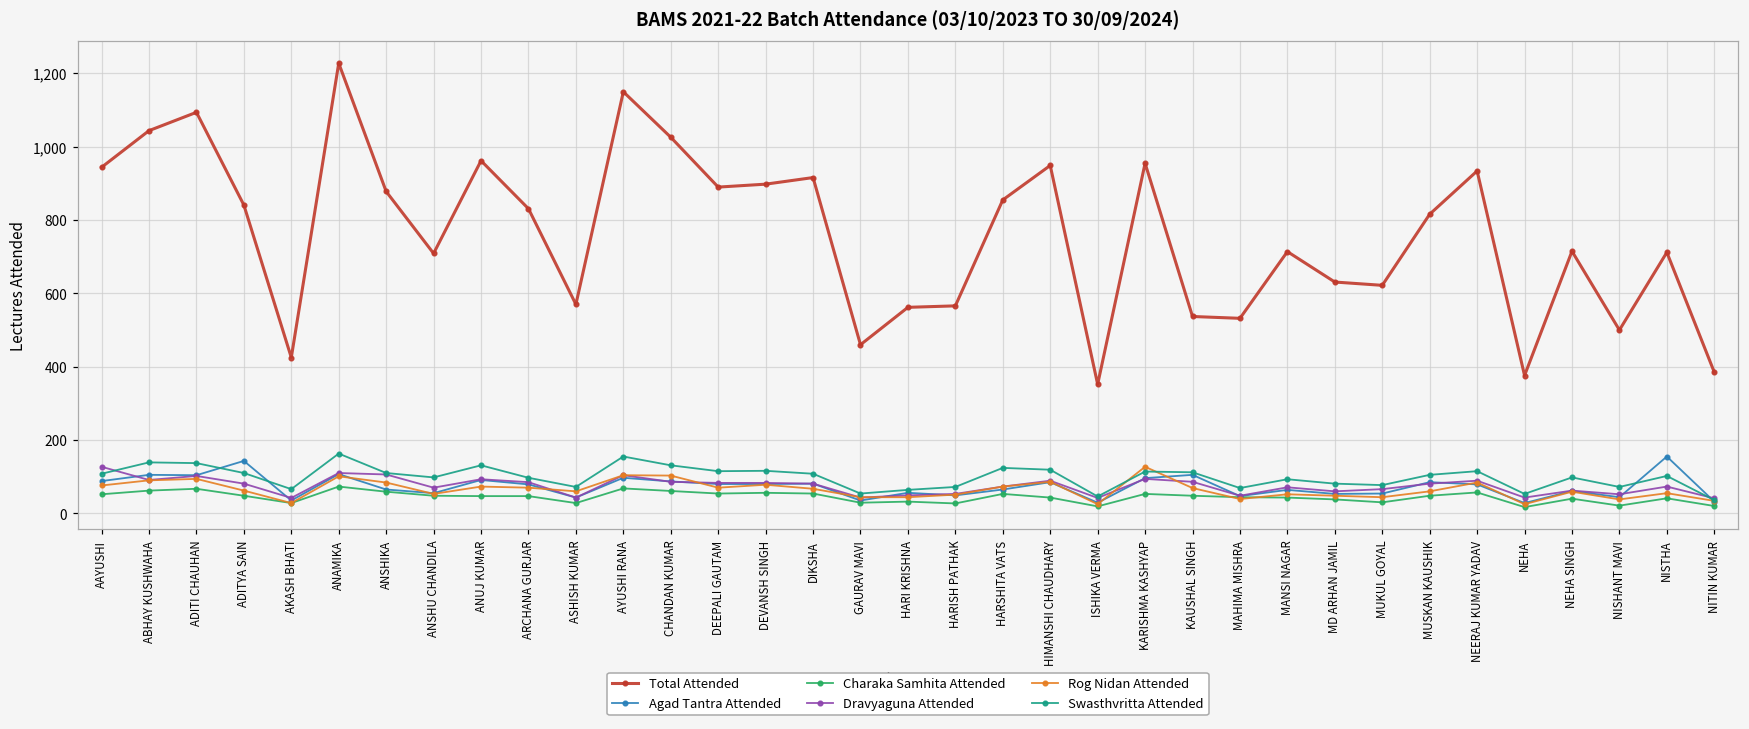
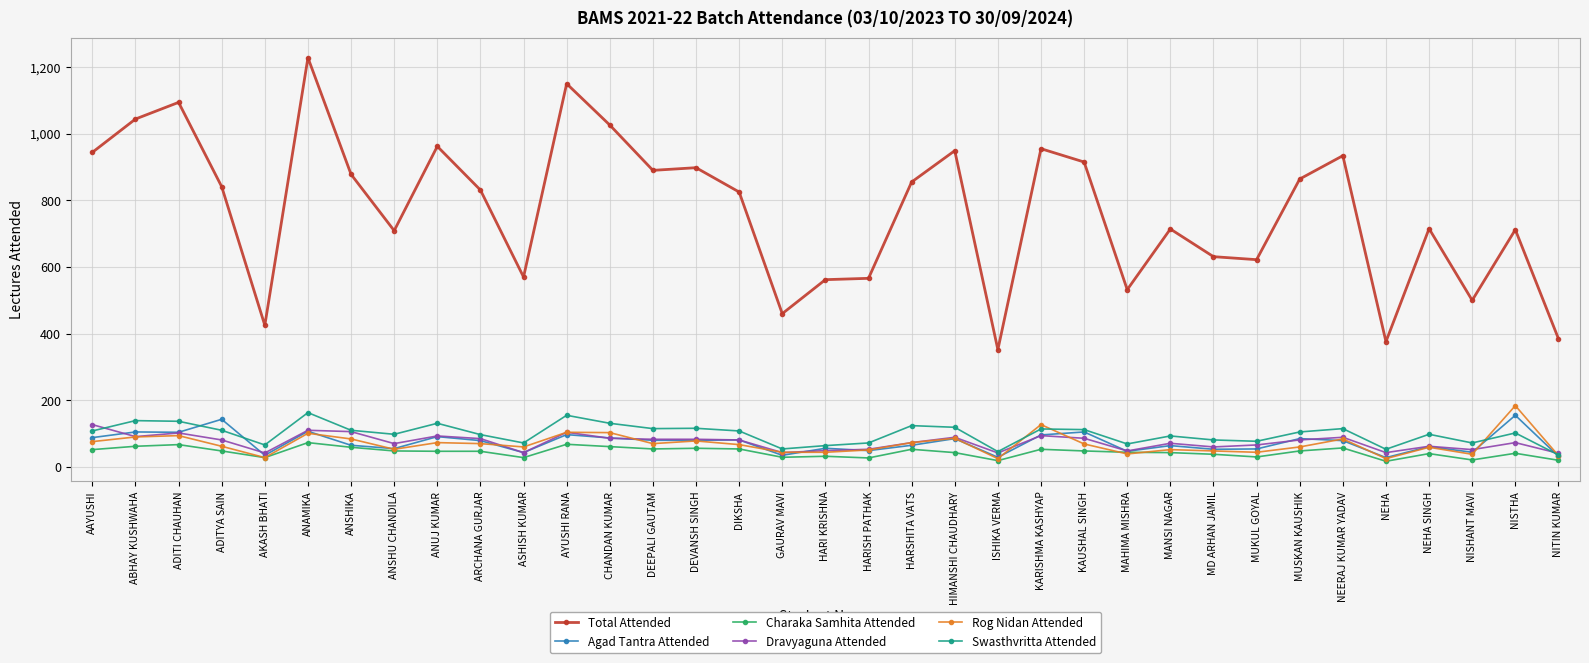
Total Attended, DIKSHA: 920 -> 830
Total Attended, KAUSHAL SINGH: 540 -> 920
Total Attended, MUSKAN KAUSHIK: 820 -> 860
Rog Nidan Attended, NISTHA: 60 -> 180
